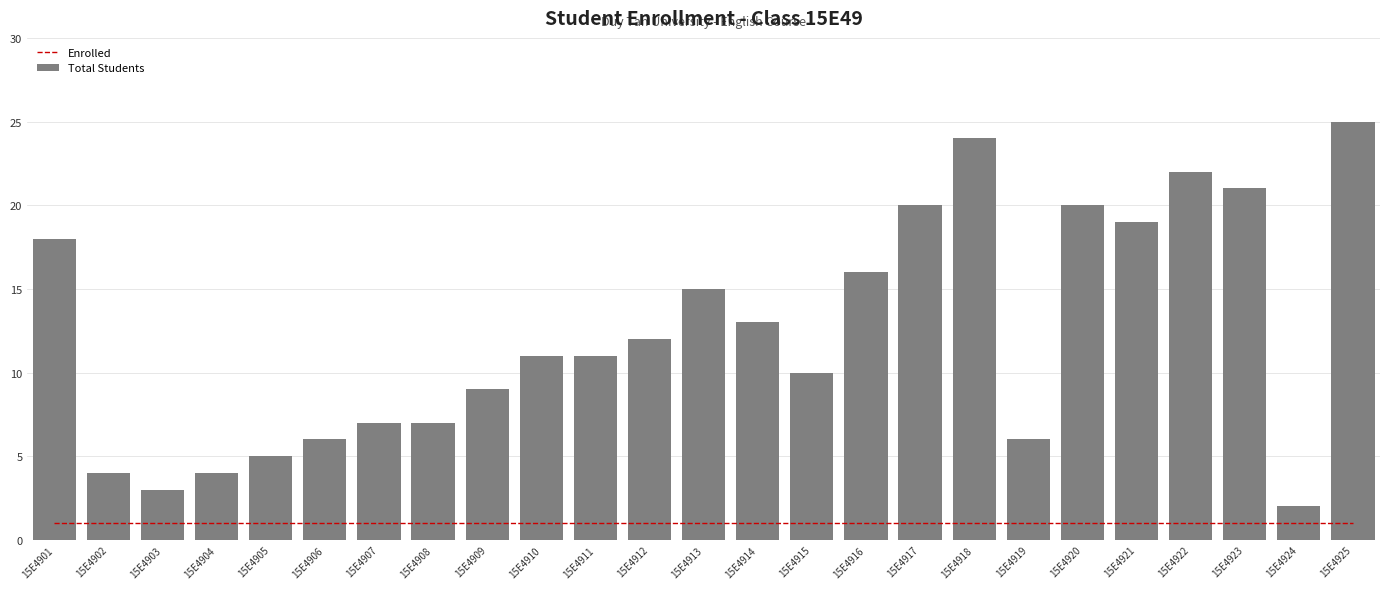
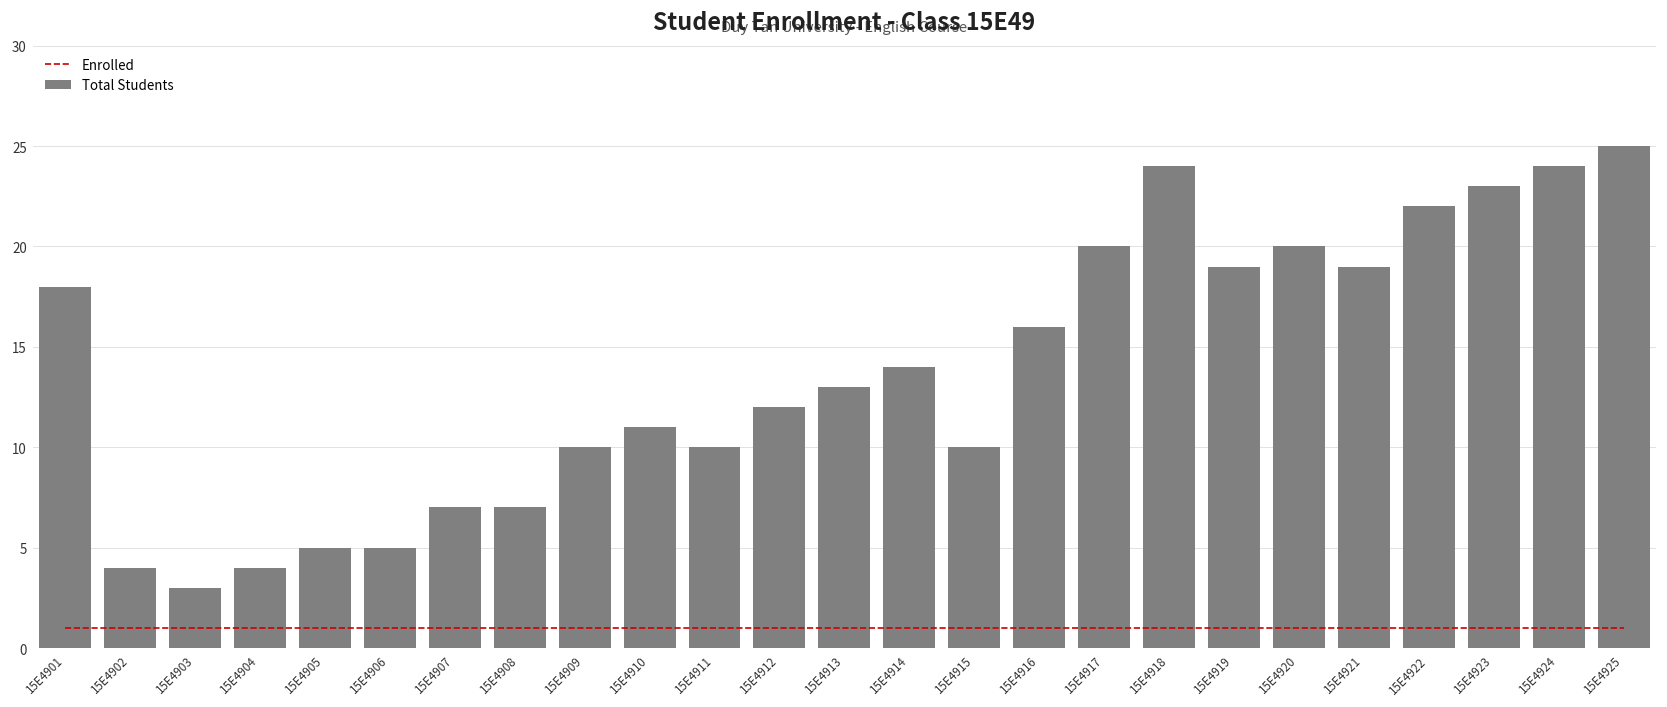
Total Students, 15E4906: 6 -> 5
Total Students, 15E4909: 9 -> 10
Total Students, 15E4911: 11 -> 10
Total Students, 15E4913: 15 -> 13
Total Students, 15E4914: 13 -> 14
Total Students, 15E4919: 6 -> 19
Total Students, 15E4923: 21 -> 23
Total Students, 15E4924: 2 -> 24
